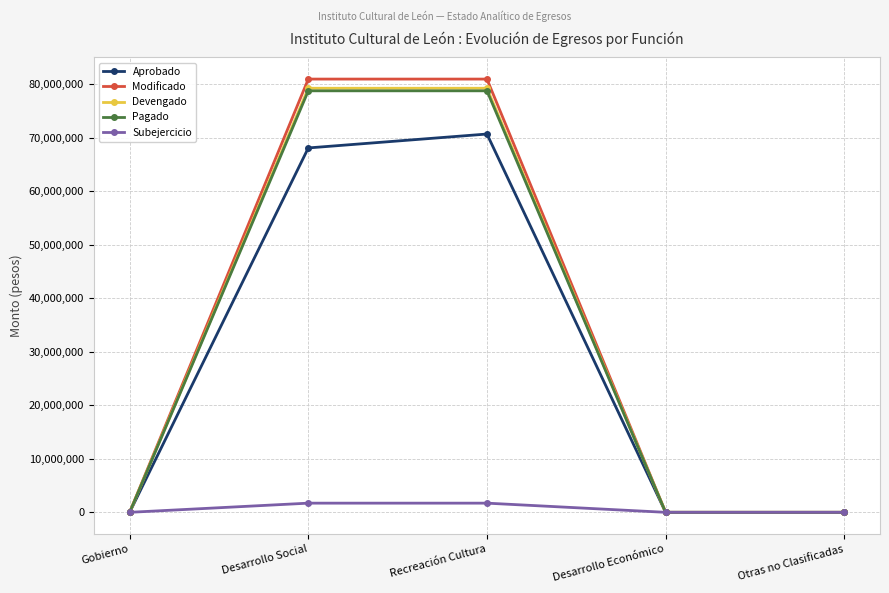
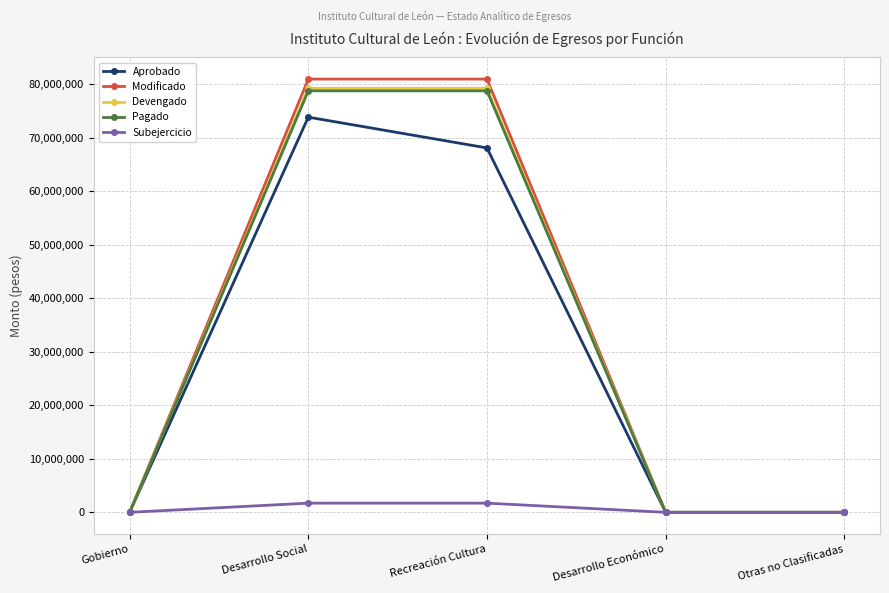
Aprobado, Desarrollo Social: 68,000,000 -> 74,000,000
Aprobado, Recreación Cultura: 71,000,000 -> 68,000,000
